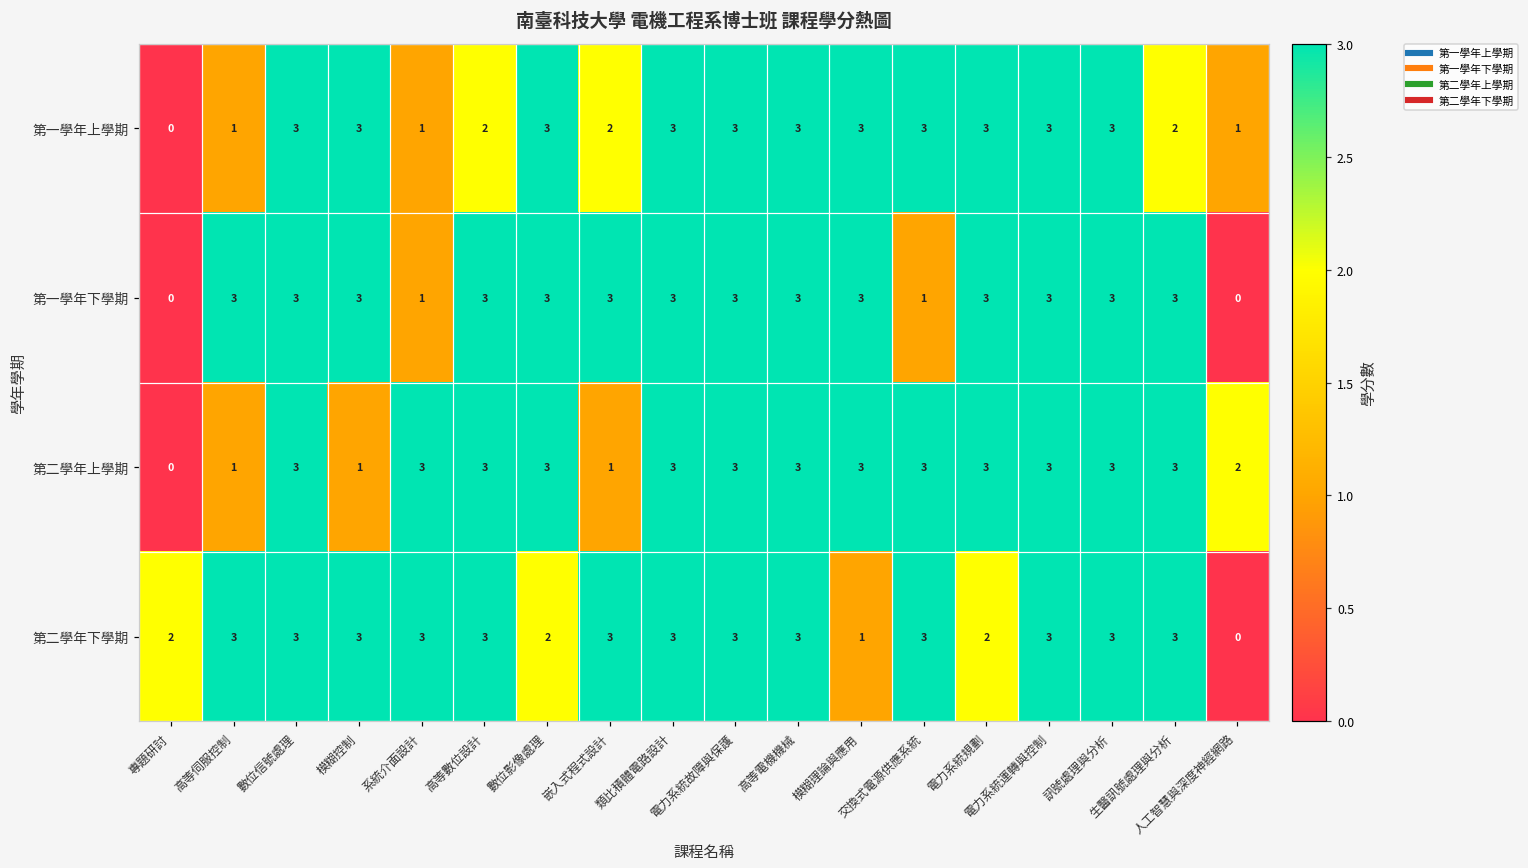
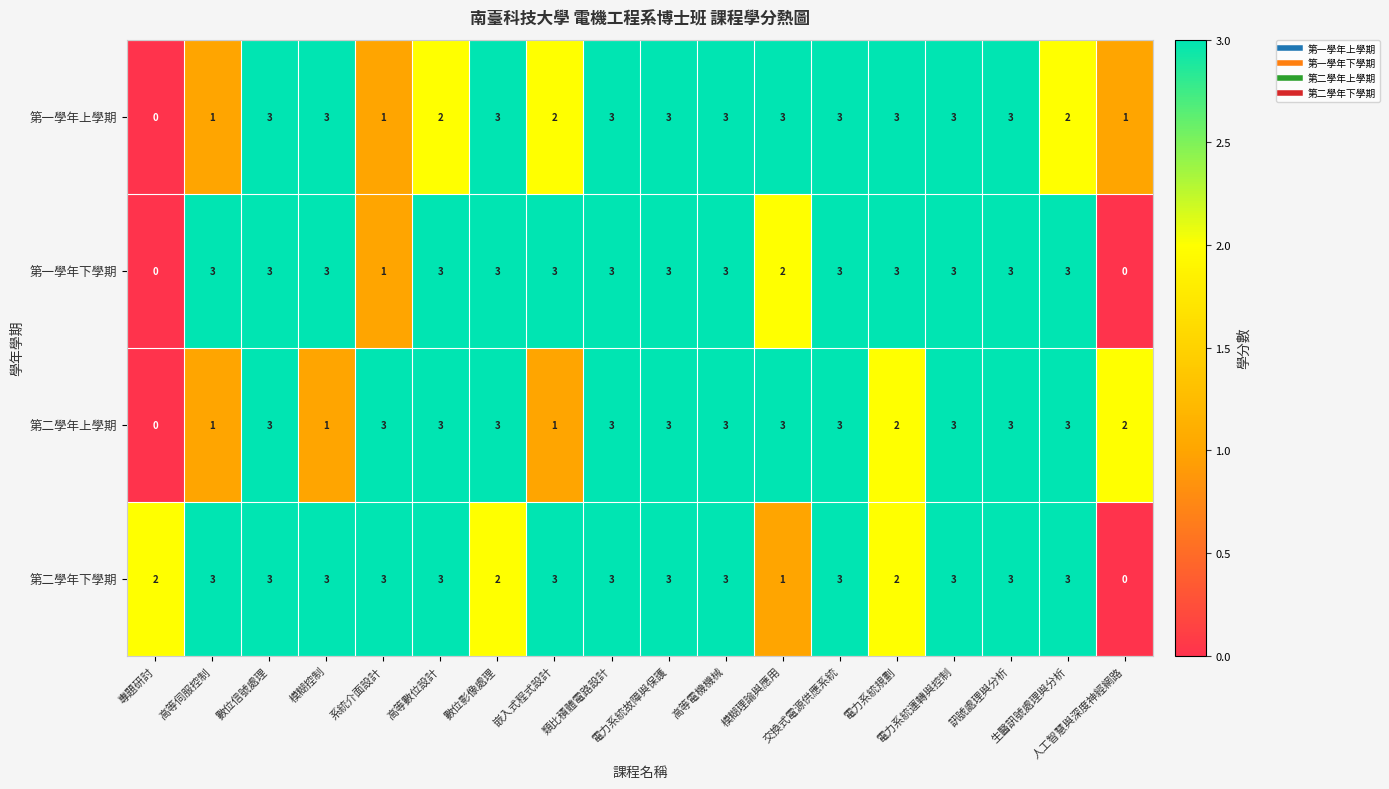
第一學年下學期, 模糊理論與應用: 3 -> 2
第一學年下學期, 交換式電源供應系統: 1 -> 3
第二學年上學期, 電力系統規劃: 3 -> 2
